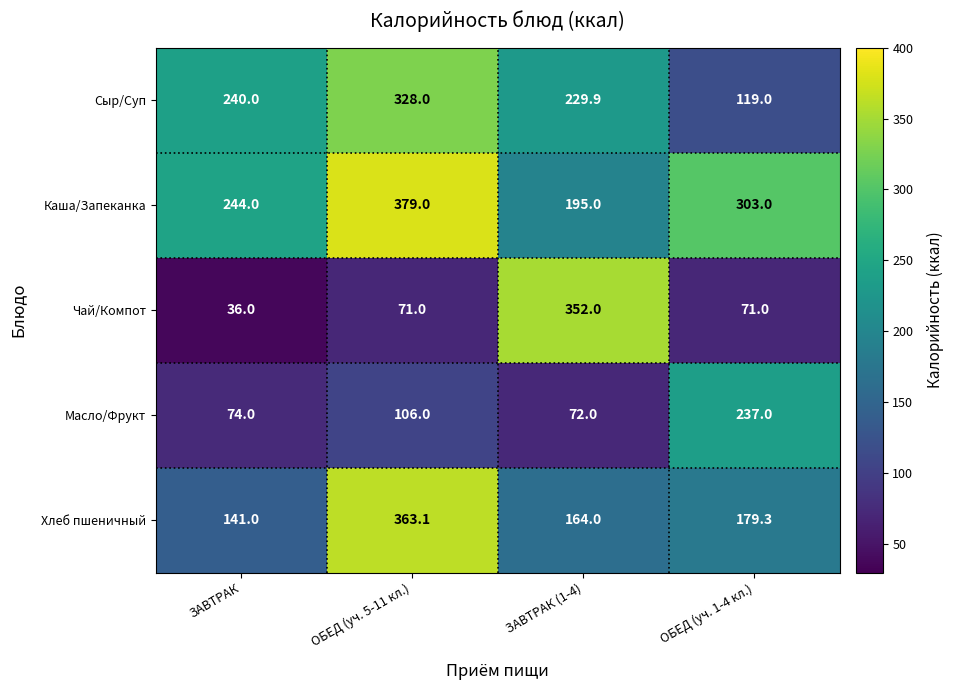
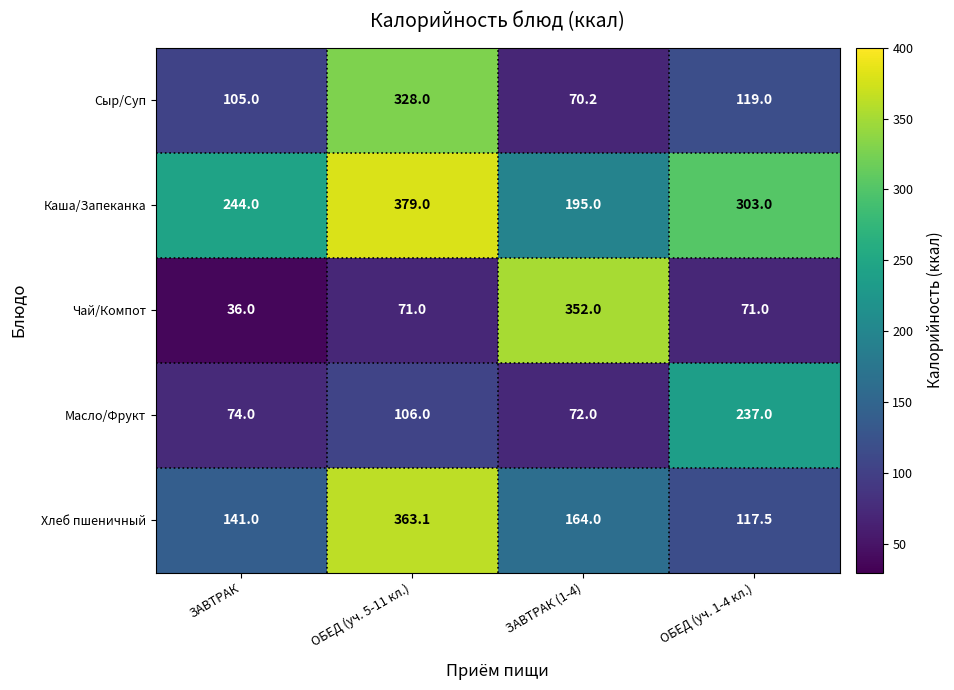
Сыр/Суп, ЗАВТРАК: 240.0 -> 105.0
Сыр/Суп, ЗАВТРАК (1-4): 229.9 -> 70.2
Хлеб пшеничный, ОБЕД (уч. 1-4 кл.): 179.3 -> 117.5
